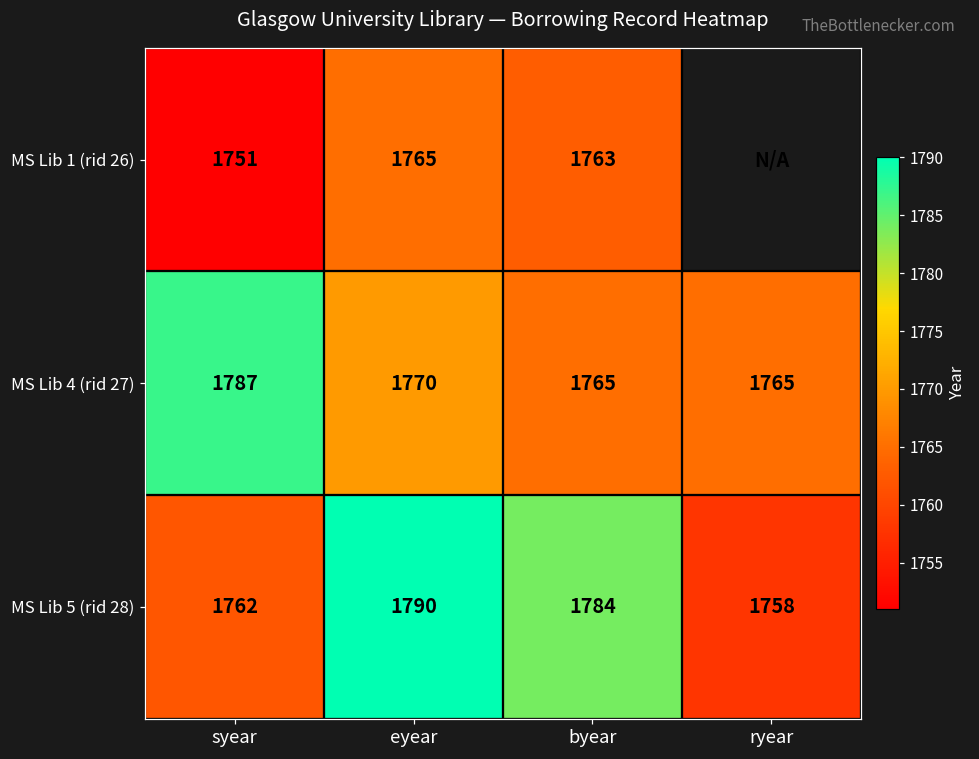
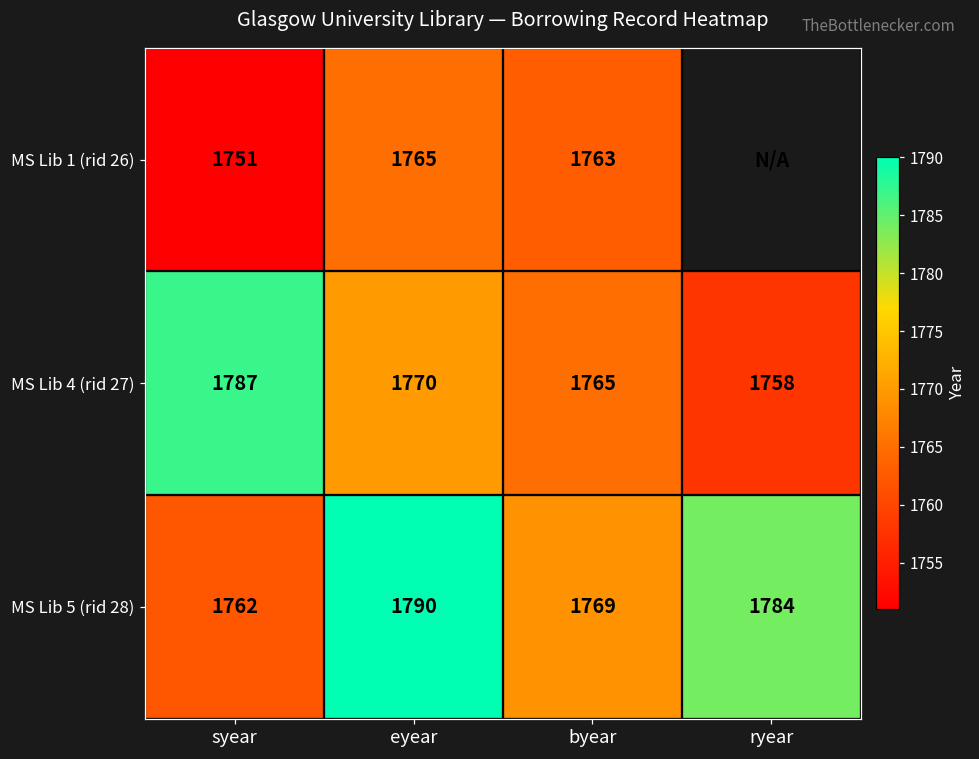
MS Lib 4 (rid 27), ryear: 1765 -> 1758
MS Lib 5 (rid 28), byear: 1784 -> 1769
MS Lib 5 (rid 28), ryear: 1758 -> 1784
